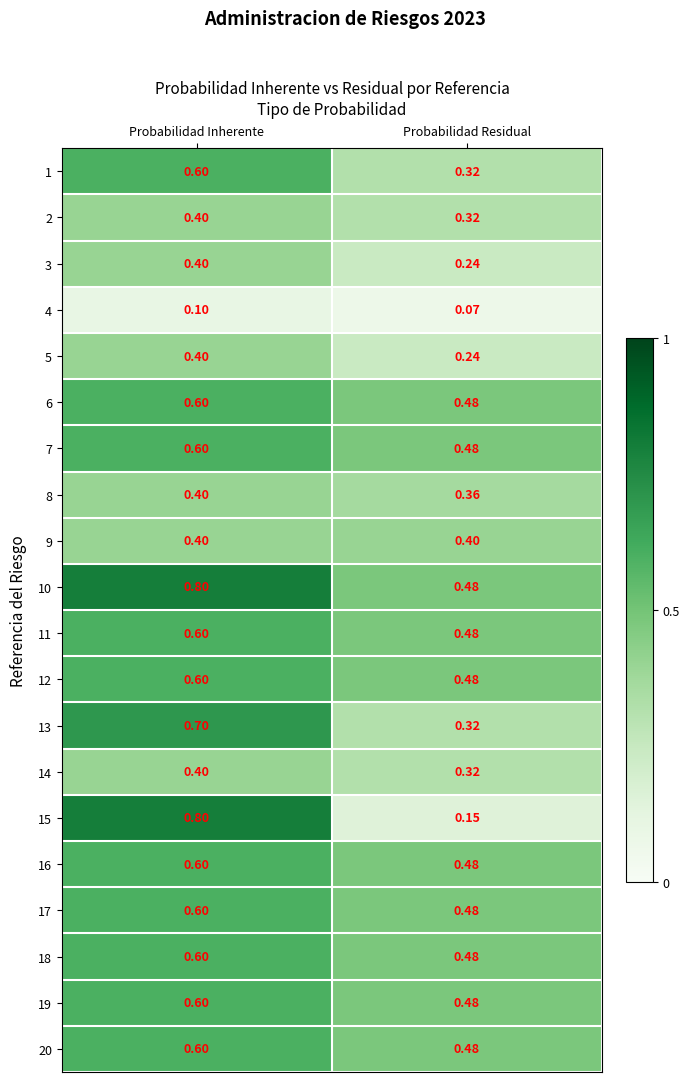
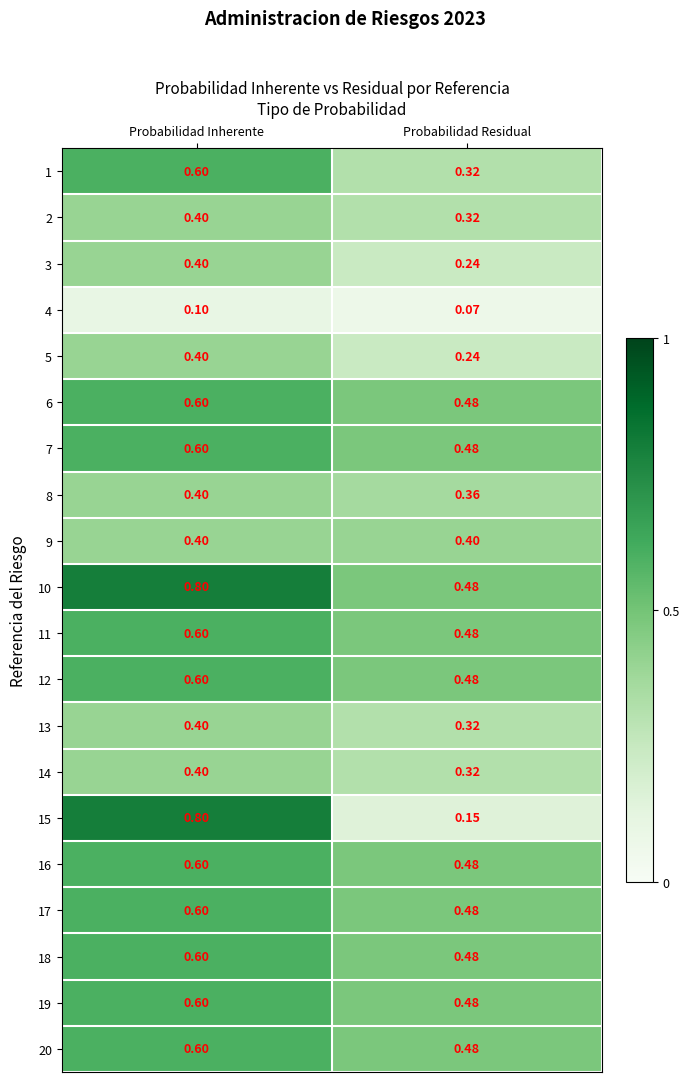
13, Probabilidad Inherente: 0.70 -> 0.40
